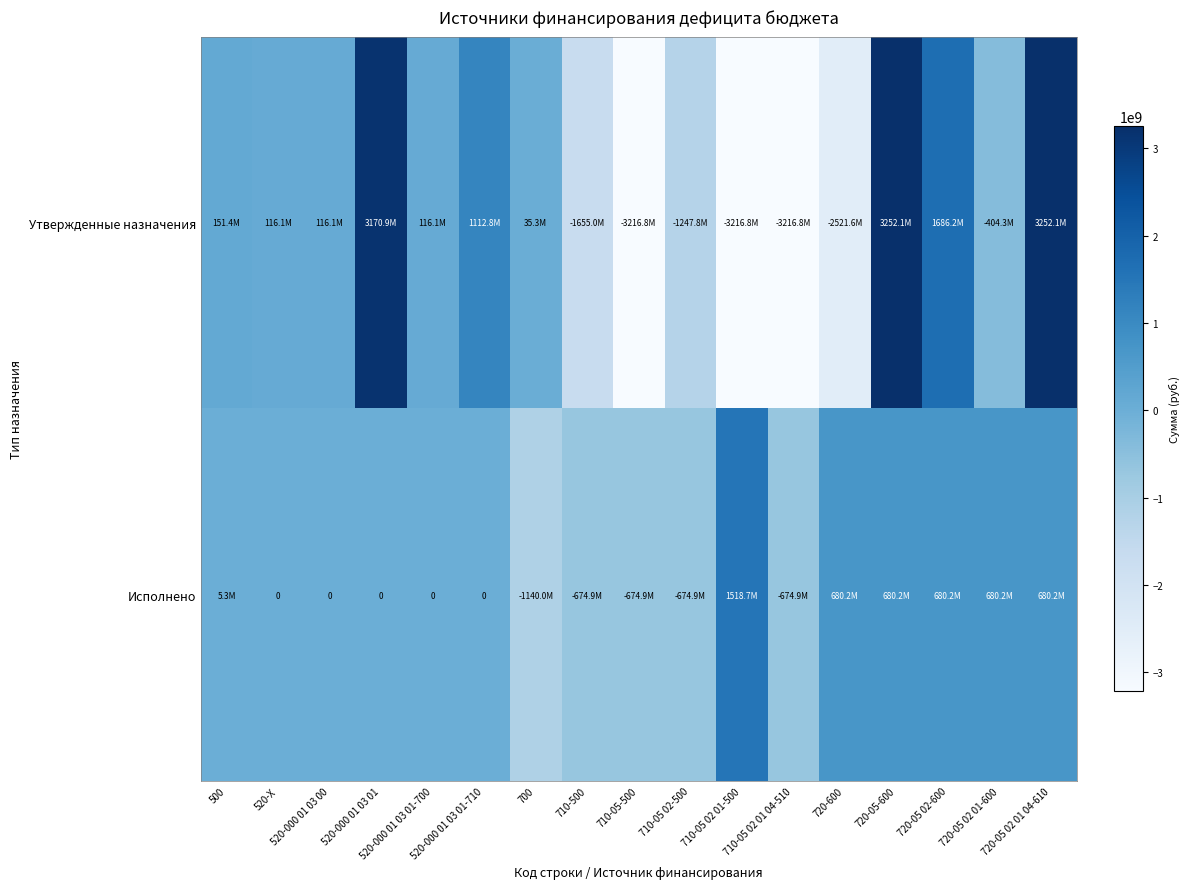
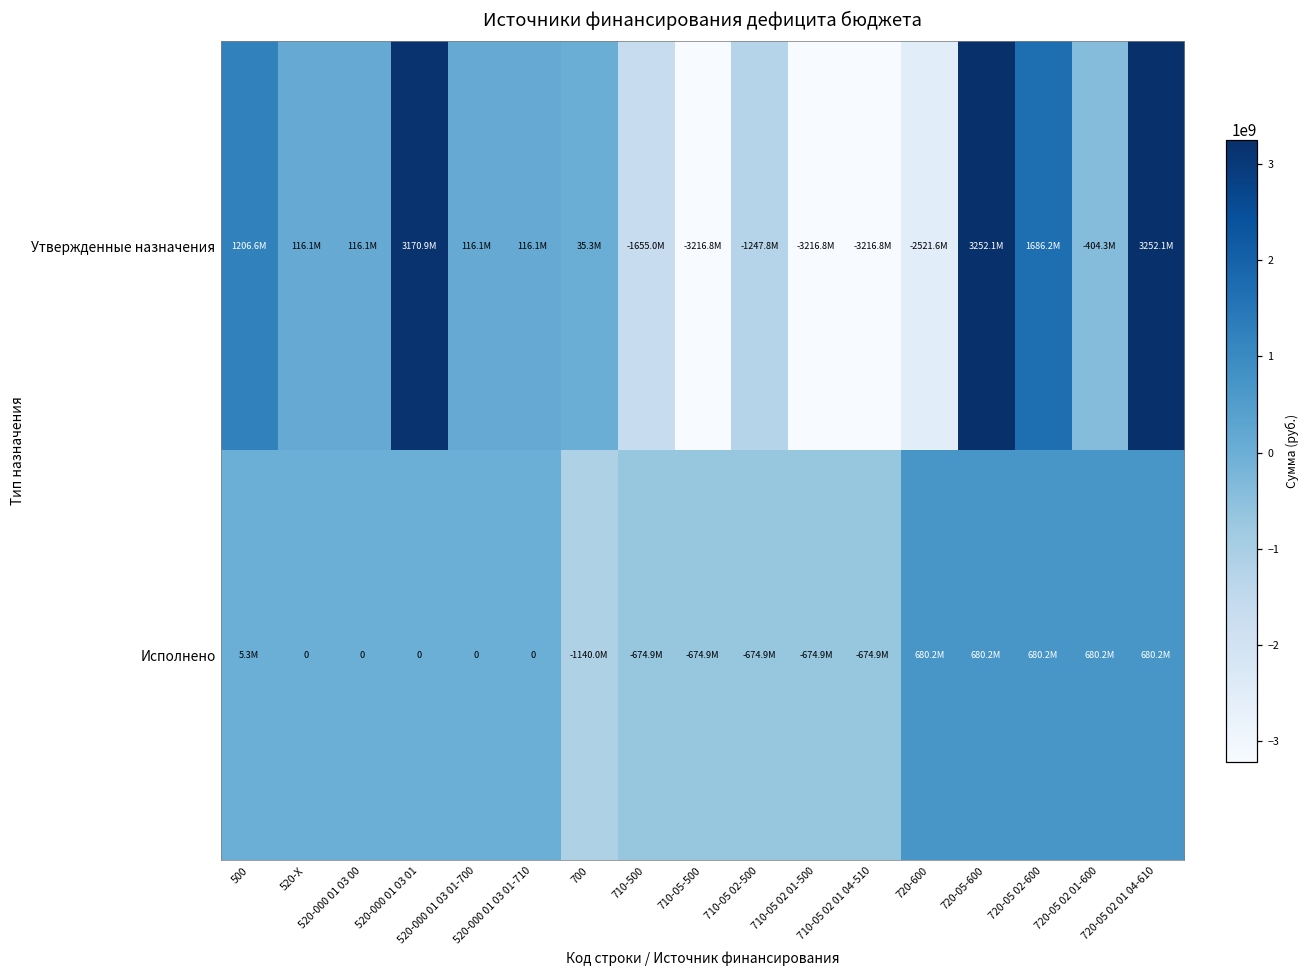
Утвержденные назначения, 500: 151.4M -> 1206.6M
Утвержденные назначения, 520-000 01 03 01-710: 1112.8M -> 116.1M
Исполнено, 710-05 02 01-500: 1518.7M -> -674.9M
